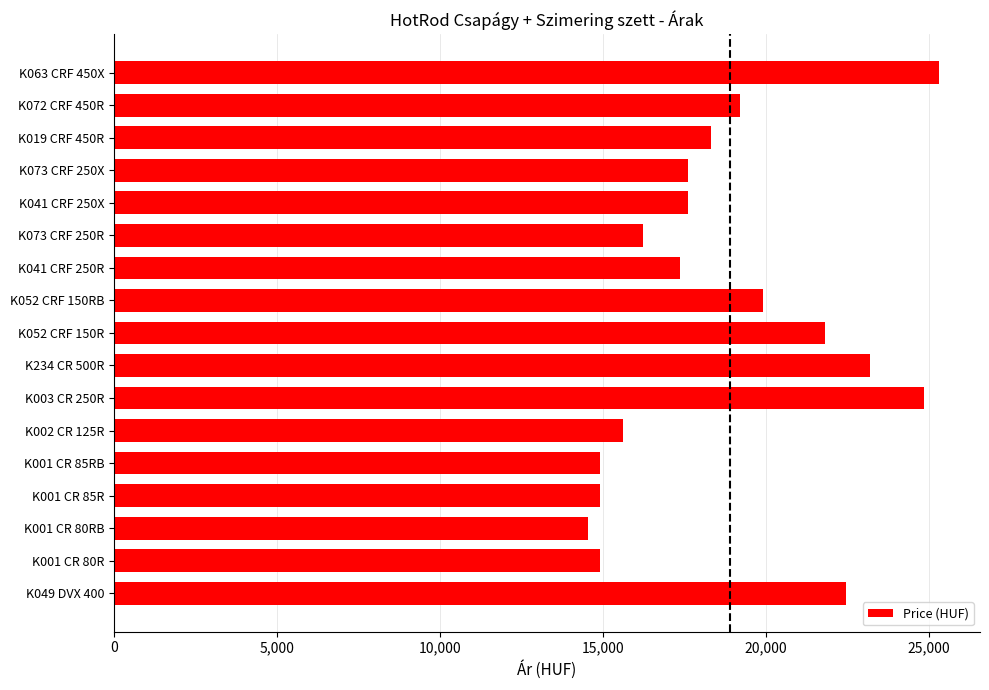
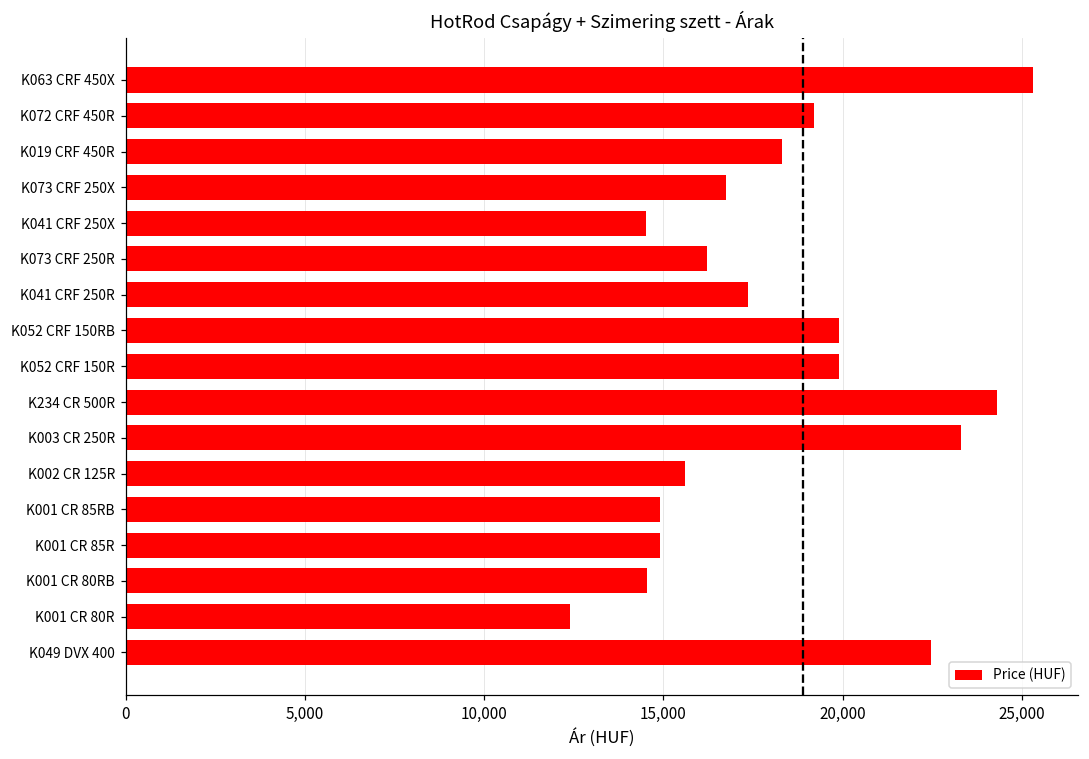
K073 CRF 250X: 17,600 -> 16,800
K041 CRF 250X: 17,600 -> 14,500
K052 CRF 150R: 21,800 -> 19,900
K234 CR 500R: 23,200 -> 24,300
K003 CR 250R: 24,800 -> 23,300
K001 CR 80R: 14,900 -> 12,400
